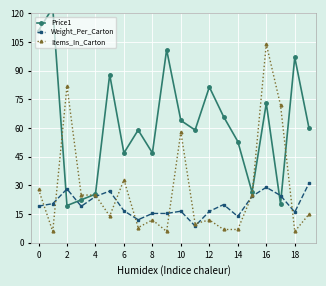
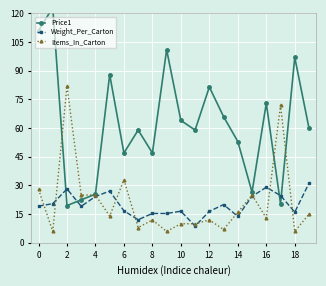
Items_In_Carton, 10: 58 -> 10
Items_In_Carton, 14: 7 -> 16
Items_In_Carton, 16: 104 -> 13
